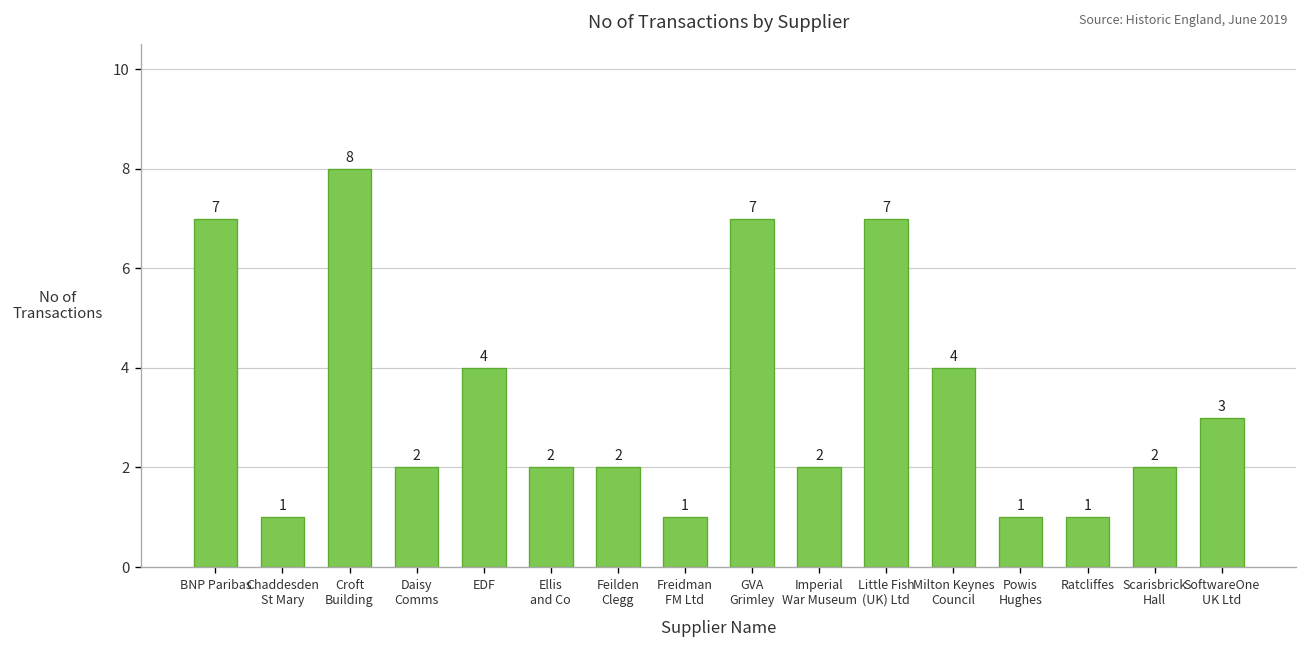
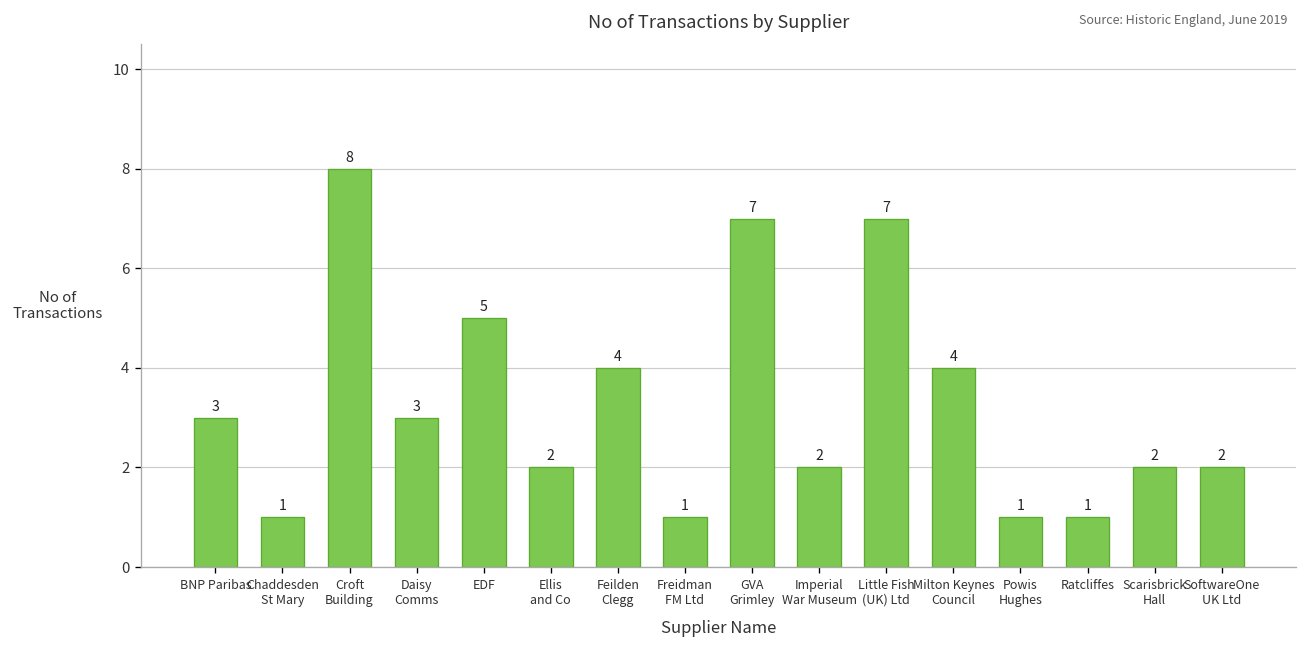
BNP Paribas: 7 -> 3
Daisy Comms: 2 -> 3
EDF: 4 -> 5
Feilden Clegg: 2 -> 4
SoftwareOne UK Ltd: 3 -> 2
